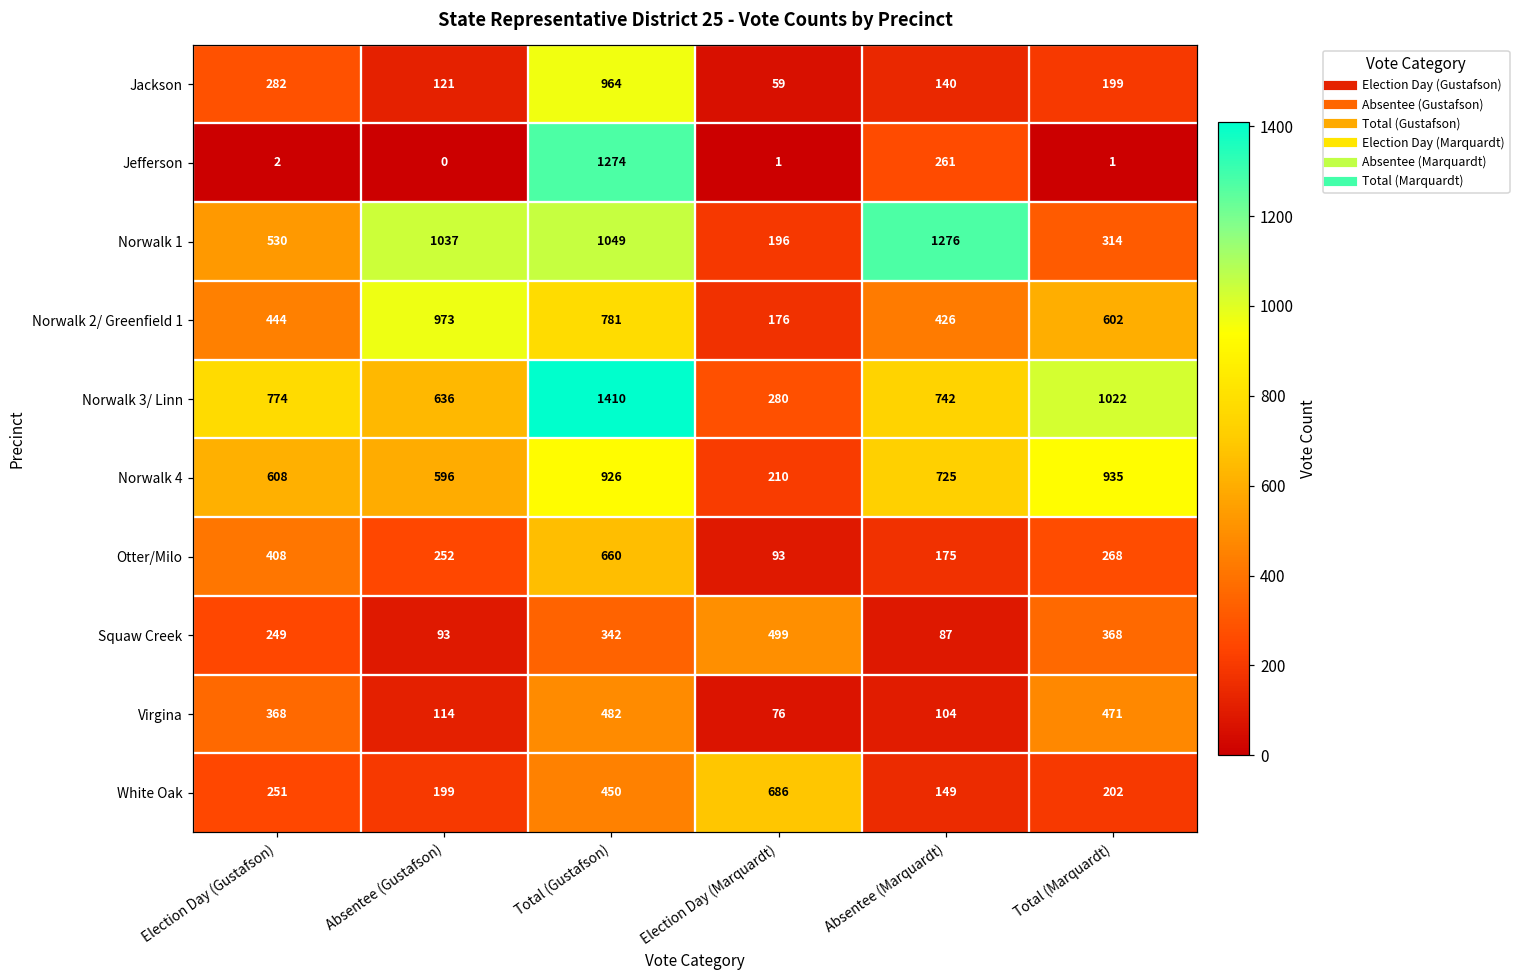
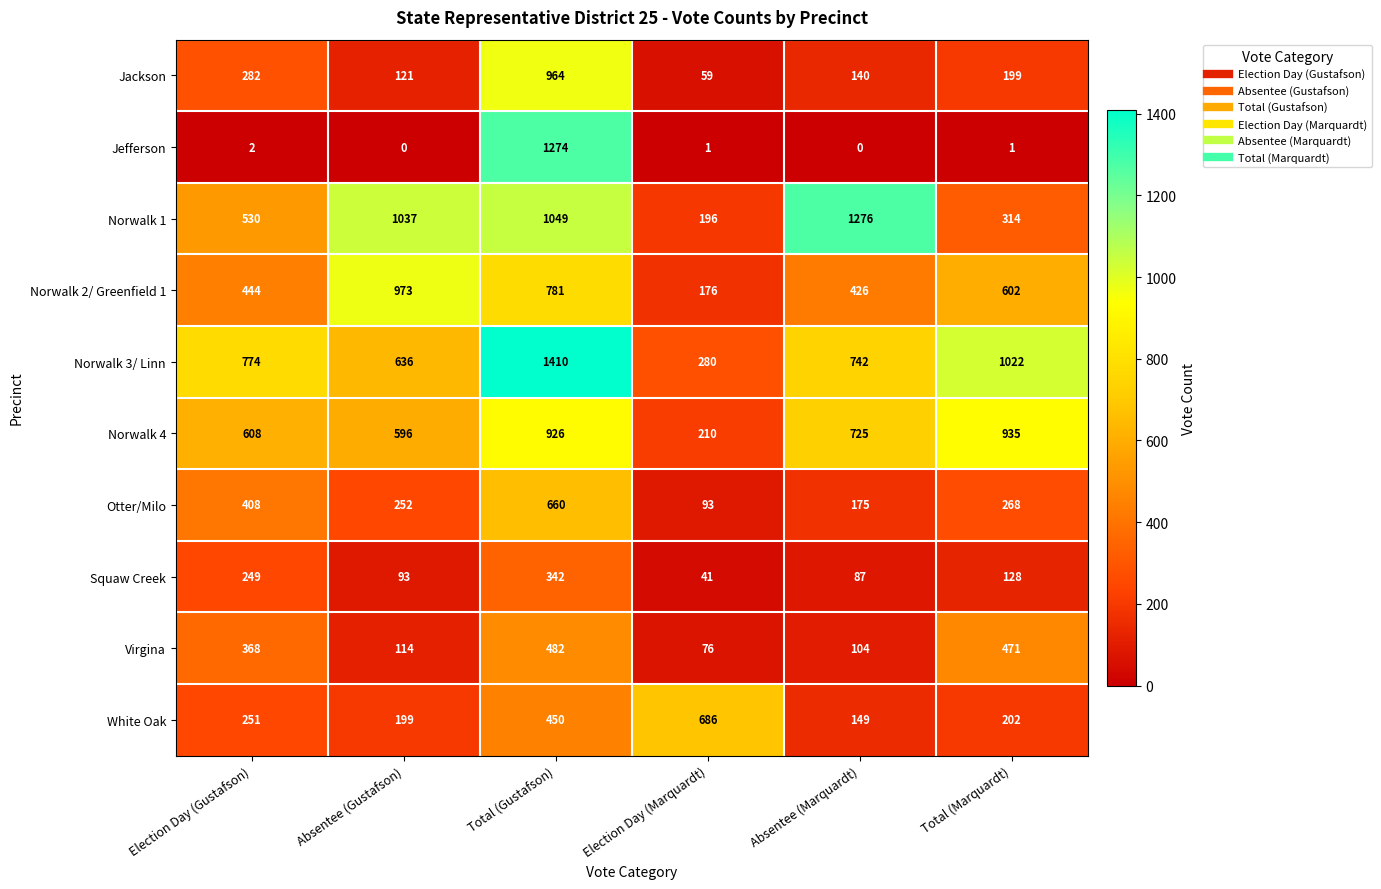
Jefferson, Absentee (Marquardt): 261 -> 0
Squaw Creek, Election Day (Marquardt): 499 -> 41
Squaw Creek, Total (Marquardt): 368 -> 128
